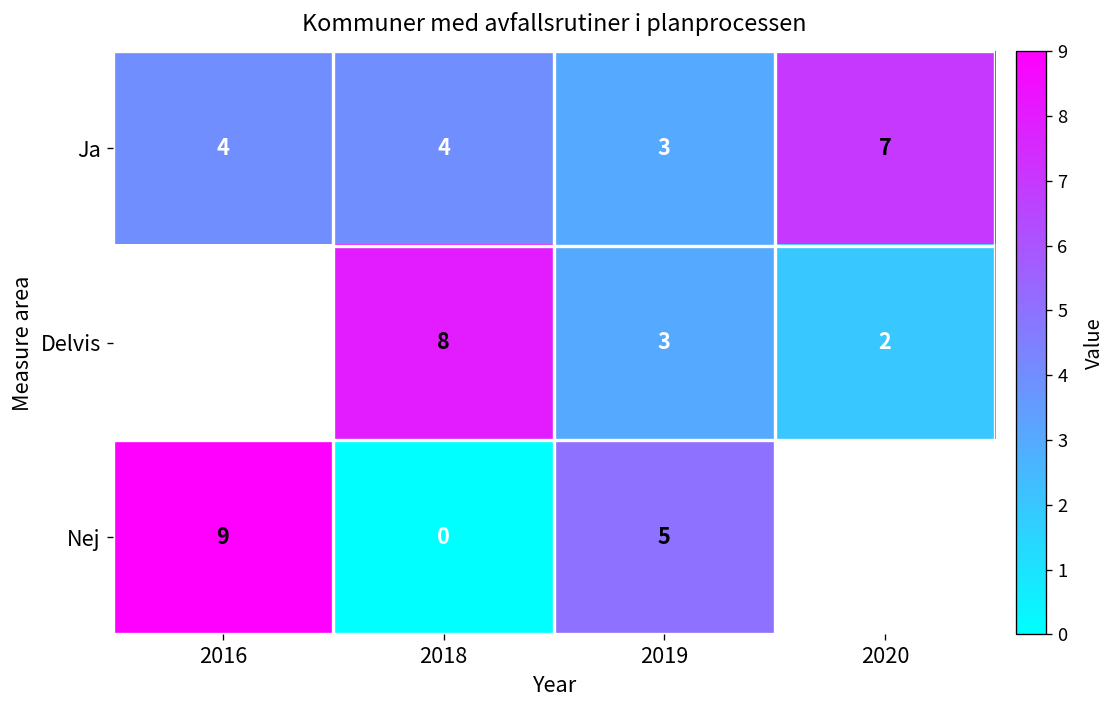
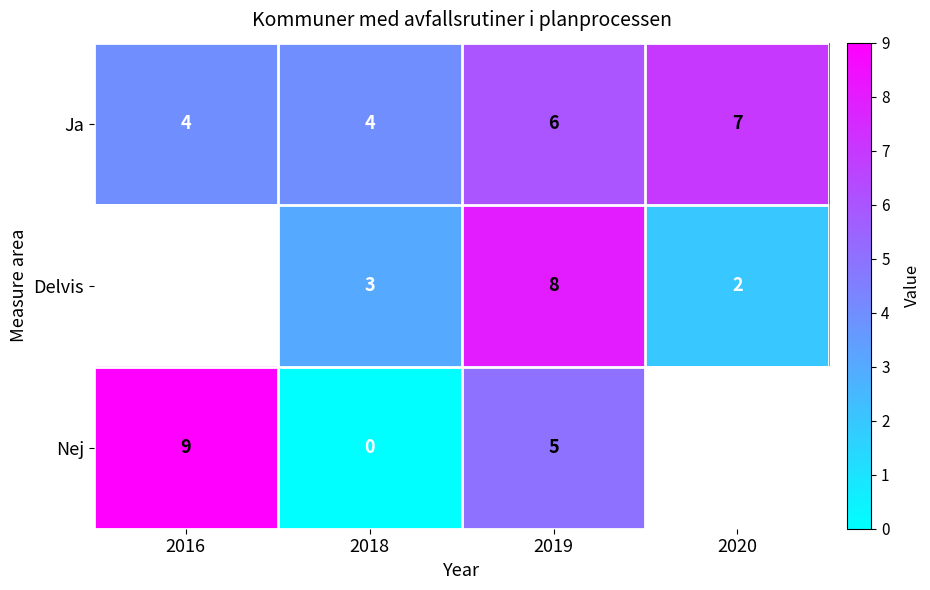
Ja, 2019: 3 -> 6
Delvis, 2018: 8 -> 3
Delvis, 2019: 3 -> 8
